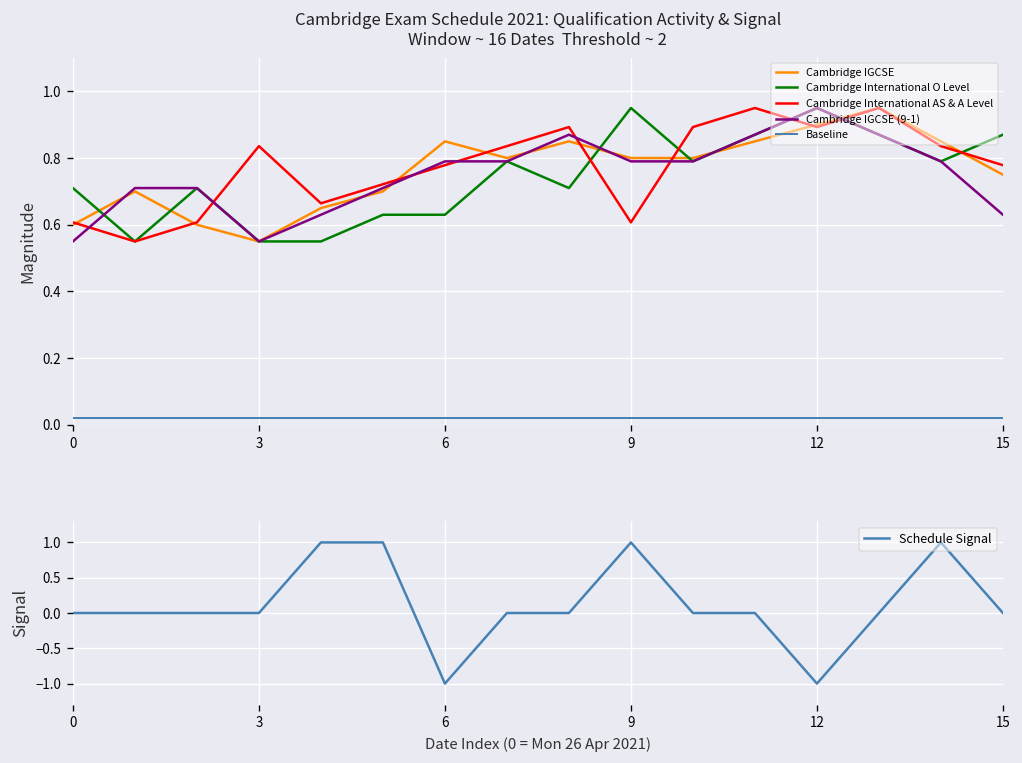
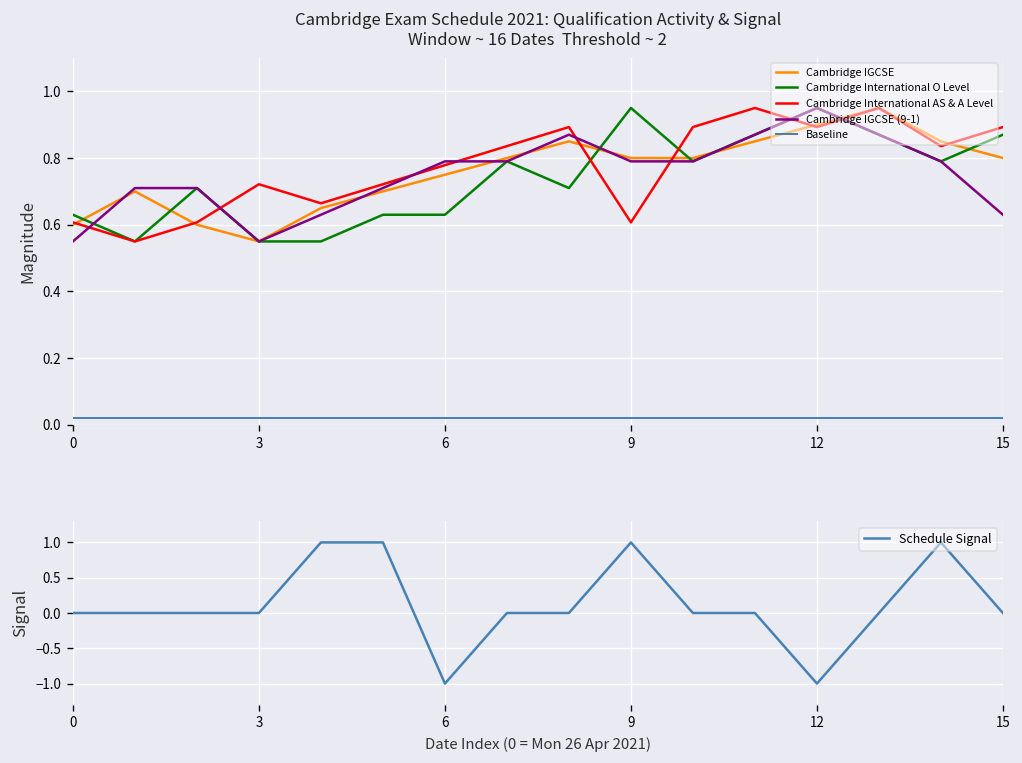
Cambridge Exam Schedule 2021: Qualification Activity & Signal Window ~ 16 Dates Threshold ~ 2, Cambridge International O Level, 0: 0.71 -> 0.63
Cambridge Exam Schedule 2021: Qualification Activity & Signal Window ~ 16 Dates Threshold ~ 2, Cambridge International AS & A Level, 3: 0.84 -> 0.72
Cambridge Exam Schedule 2021: Qualification Activity & Signal Window ~ 16 Dates Threshold ~ 2, Cambridge IGCSE, 6: 0.85 -> 0.75
Cambridge Exam Schedule 2021: Qualification Activity & Signal Window ~ 16 Dates Threshold ~ 2, Cambridge IGCSE, 15: 0.75 -> 0.80
Cambridge Exam Schedule 2021: Qualification Activity & Signal Window ~ 16 Dates Threshold ~ 2, Cambridge International AS & A Level, 15: 0.78 -> 0.89
